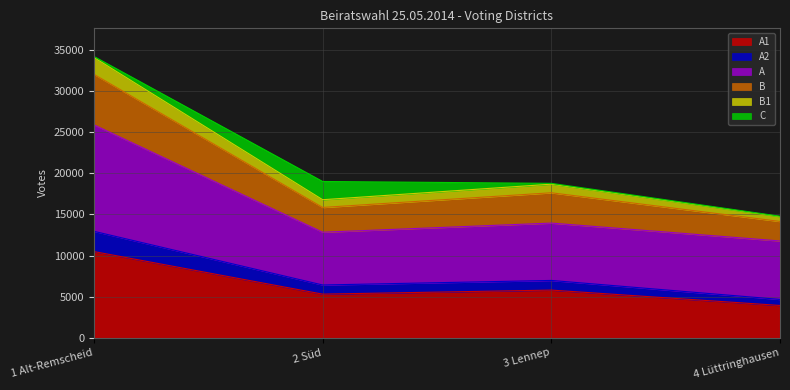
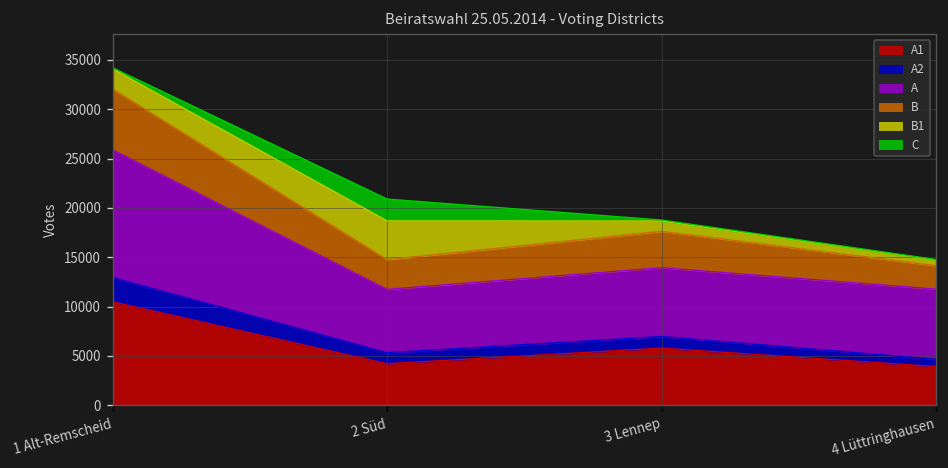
A1, 2 Süd: 5000 -> 4000
B1, 2 Süd: 1000 -> 4000
